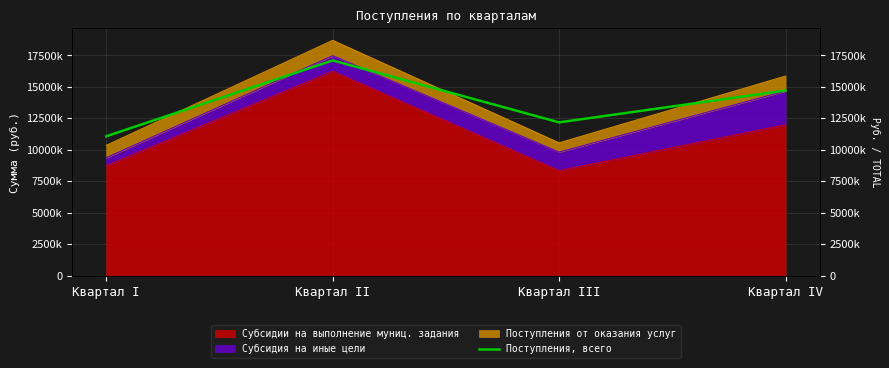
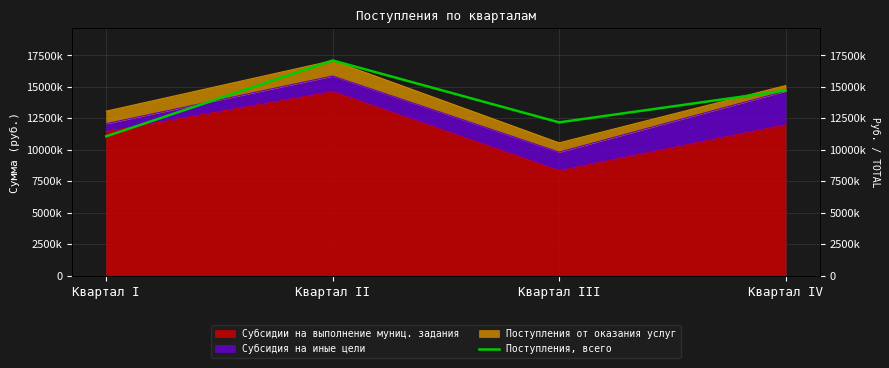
Субсидии на выполнение муниц. задания, Квартал I: 8700000 -> 11400000
Субсидии на выполнение муниц. задания, Квартал II: 16200000 -> 14600000
Поступления от оказания услуг, Квартал IV: 1200000 -> 400000
